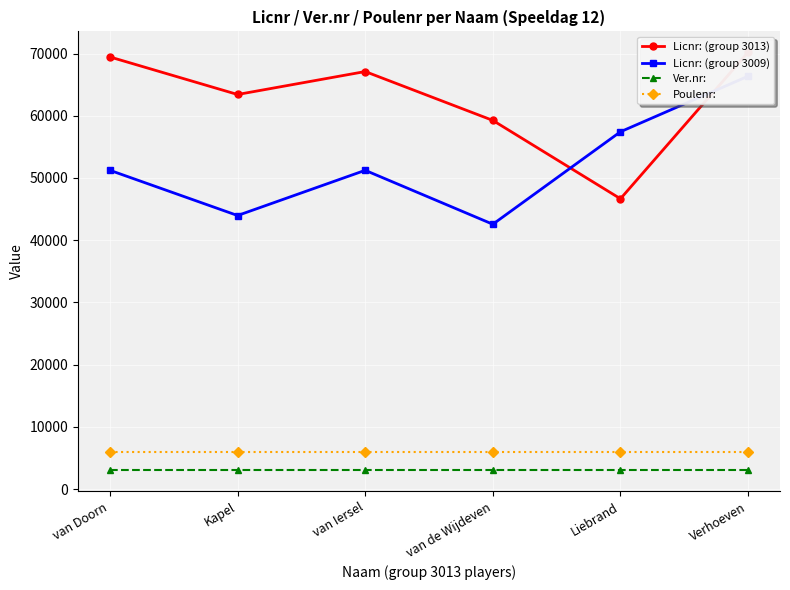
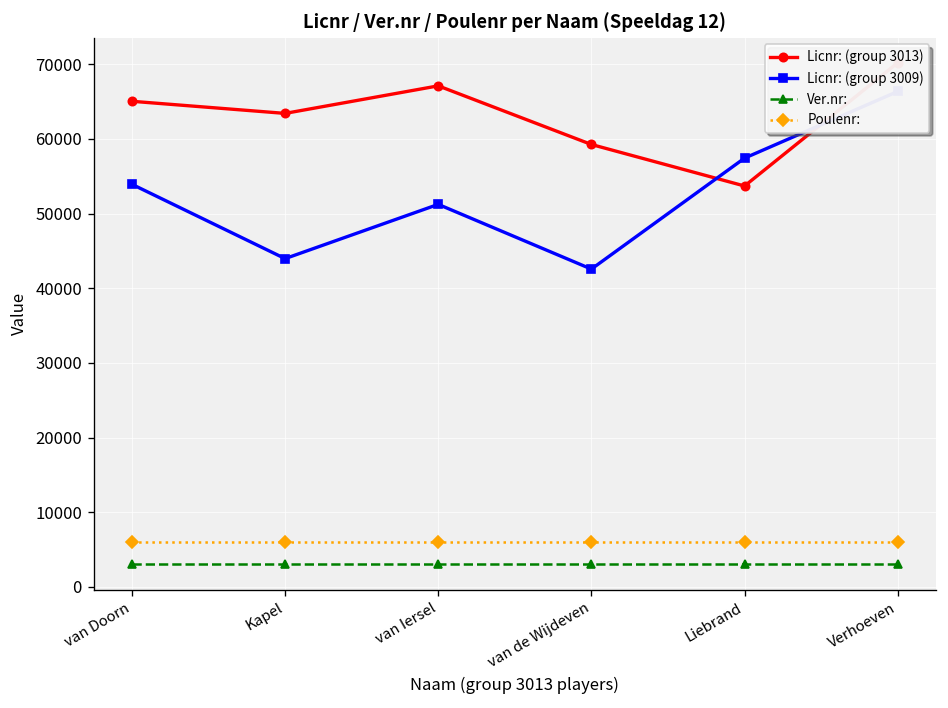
Licnr: (group 3013), van Doorn: 69000 -> 65000
Licnr: (group 3009), van Doorn: 51000 -> 54000
Licnr: (group 3013), Liebrand: 47000 -> 54000
